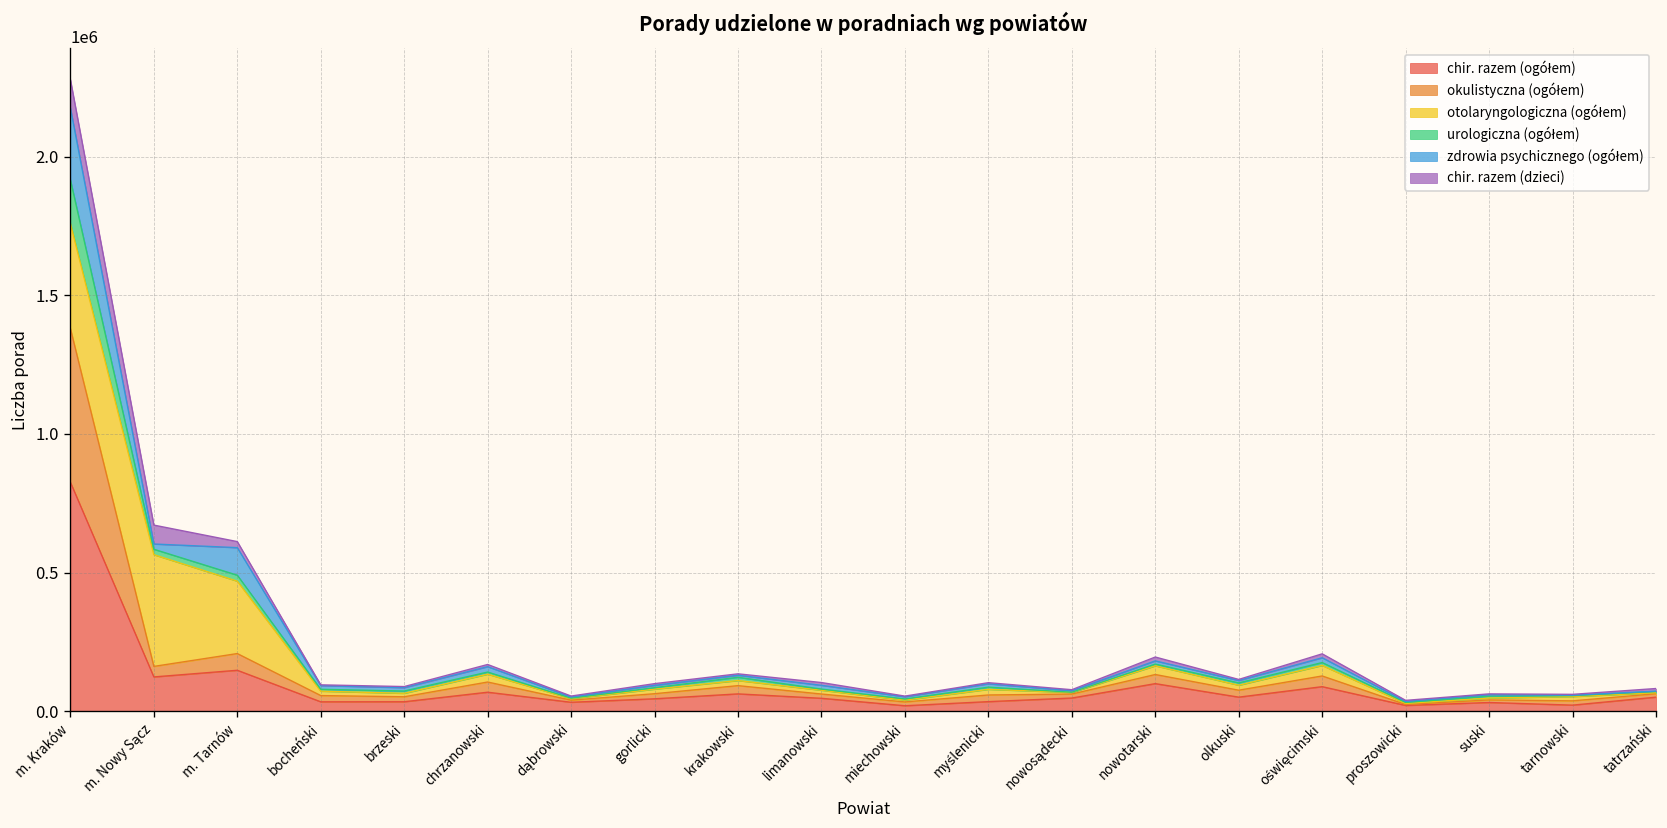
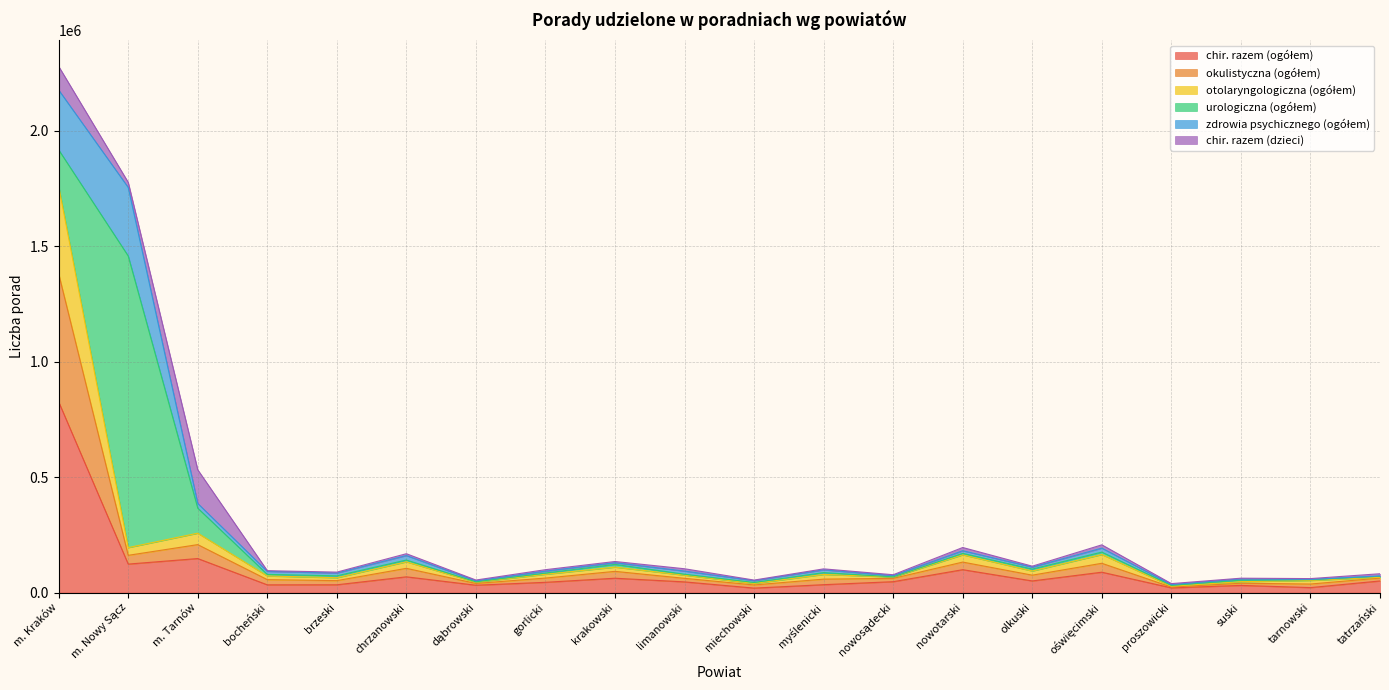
otolaryngologiczna (ogółem), m. Nowy Sącz: 400000 -> 30000
urologiczna (ogółem), m. Nowy Sącz: 20000 -> 1260000
zdrowia psychicznego (ogółem), m. Nowy Sącz: 20000 -> 300000
chir. razem (dzieci), m. Nowy Sącz: 70000 -> 20000
otolaryngologiczna (ogółem), m. Tarnów: 260000 -> 50000
urologiczna (ogółem), m. Tarnów: 20000 -> 110000
zdrowia psychicznego (ogółem), m. Tarnów: 100000 -> 20000
chir. razem (dzieci), m. Tarnów: 20000 -> 150000
